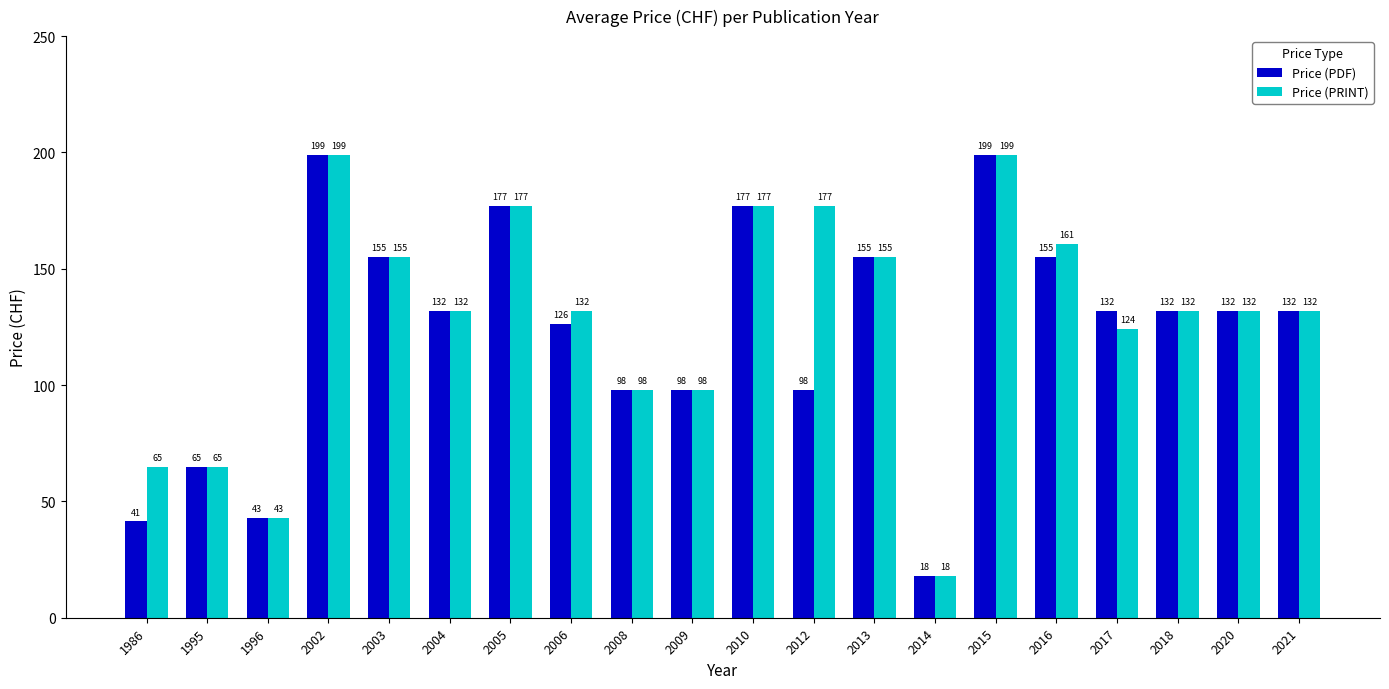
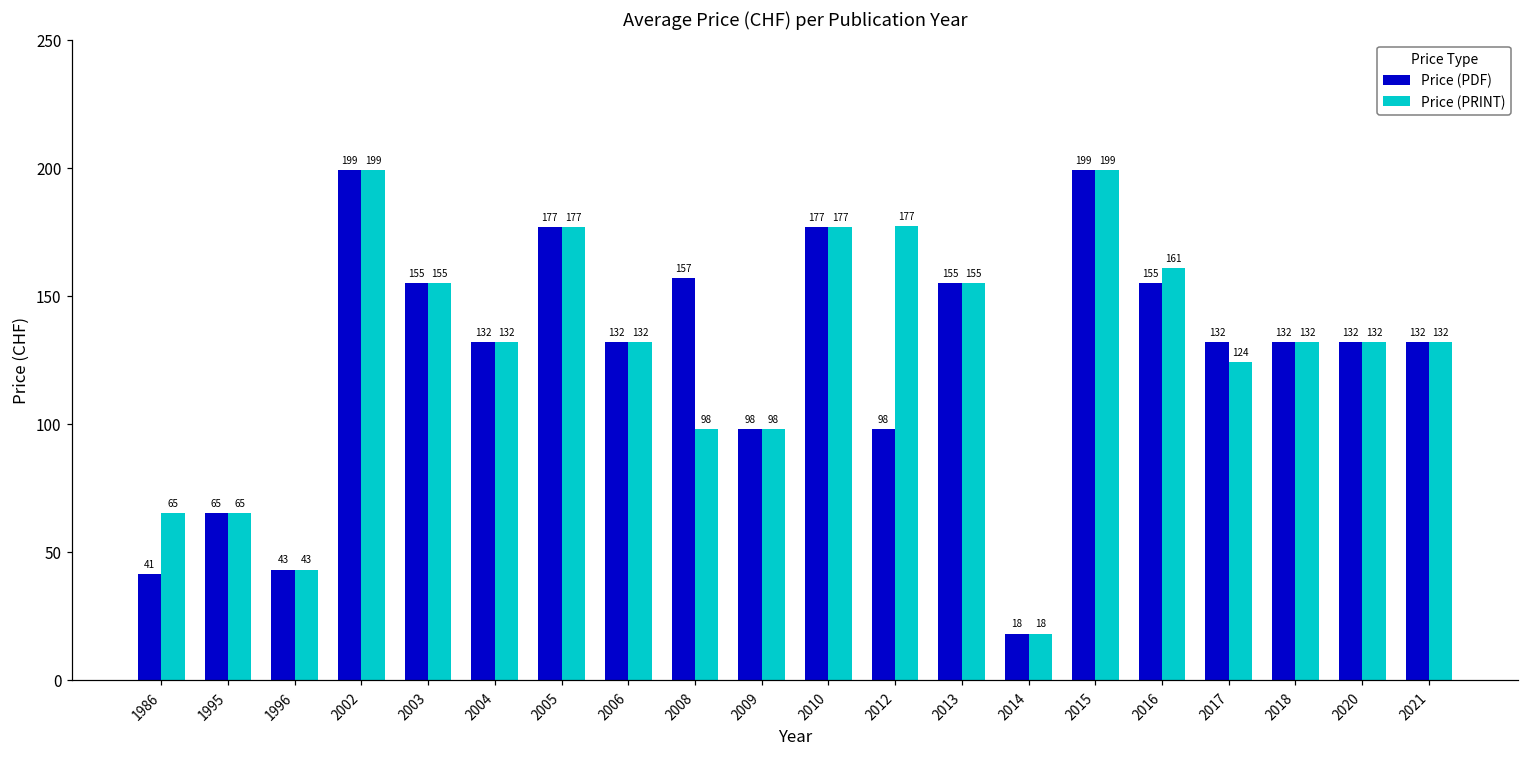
Price (PDF), 2006: 126 -> 132
Price (PDF), 2008: 98 -> 157
